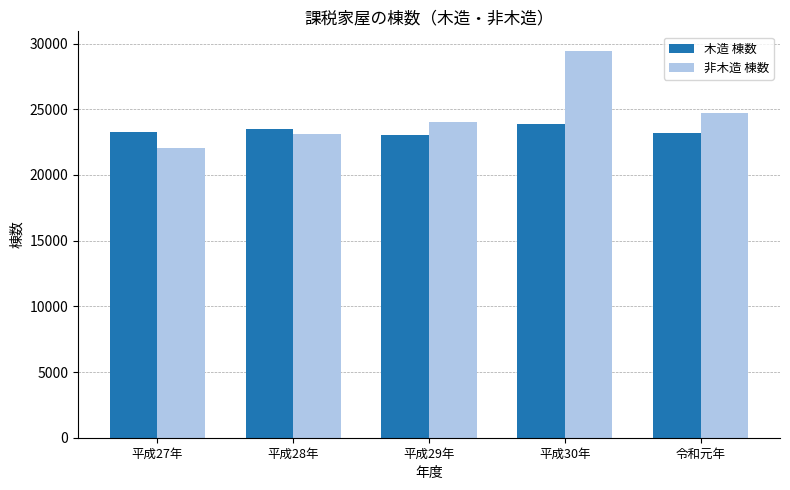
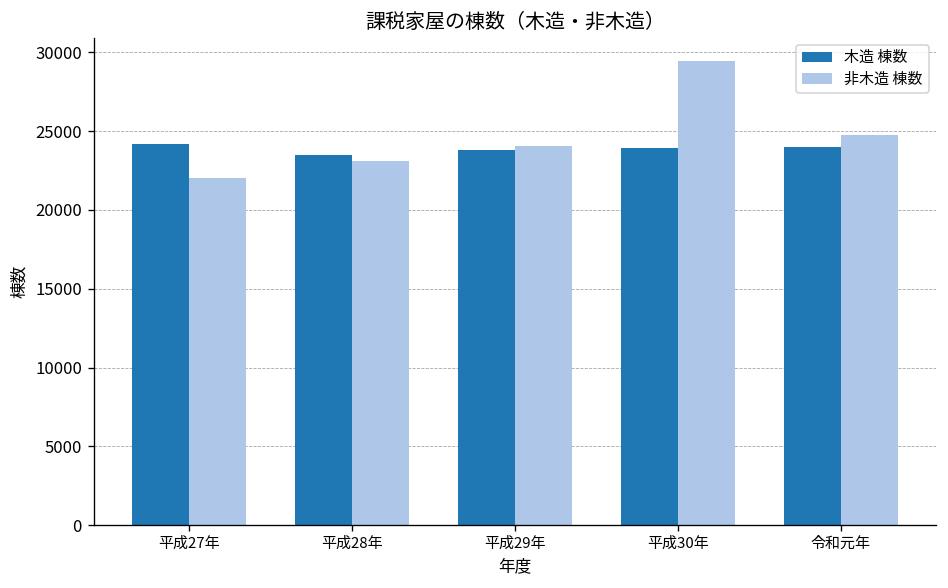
木造 棟数, 平成27年: 23300 -> 24200
木造 棟数, 平成29年: 23000 -> 23800
木造 棟数, 令和元年: 23200 -> 24000
